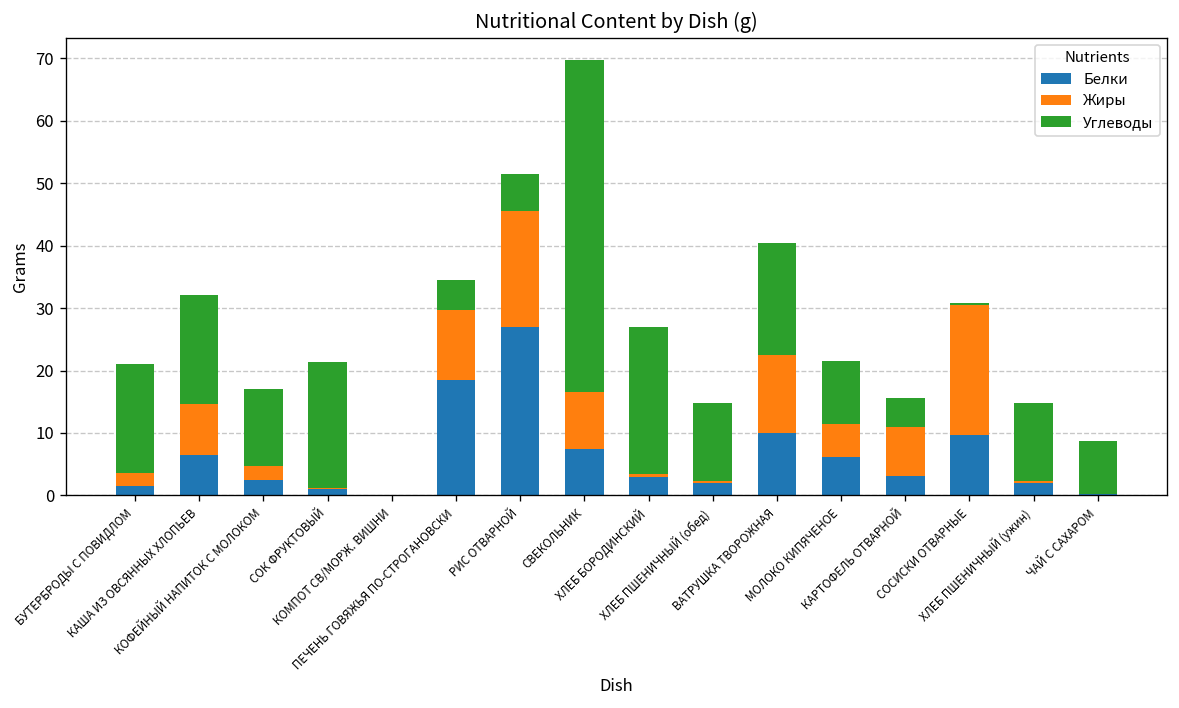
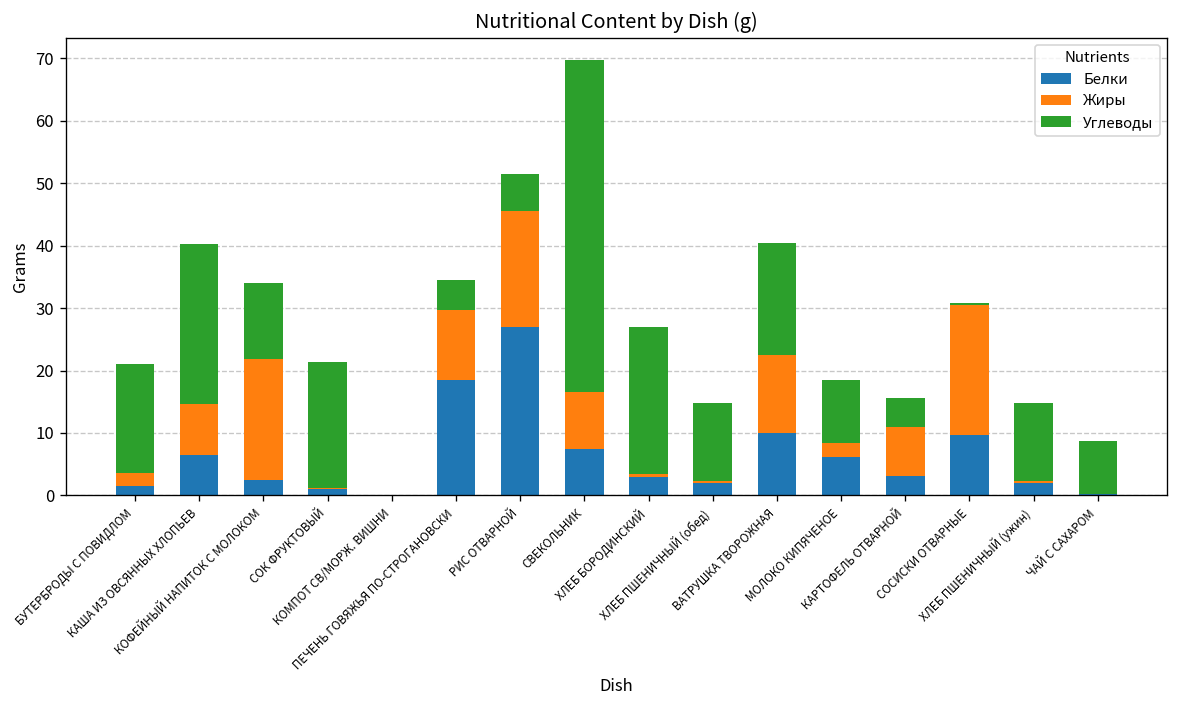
Углеводы, КАША ИЗ ОВСЯННЫХ ХЛОПЬЕВ: 18 -> 26
Жиры, КОФЕЙНЫЙ НАПИТОК С МОЛОКОМ: 2 -> 19
Жиры, МОЛОКО КИПЯЧЕНОЕ: 5 -> 2
